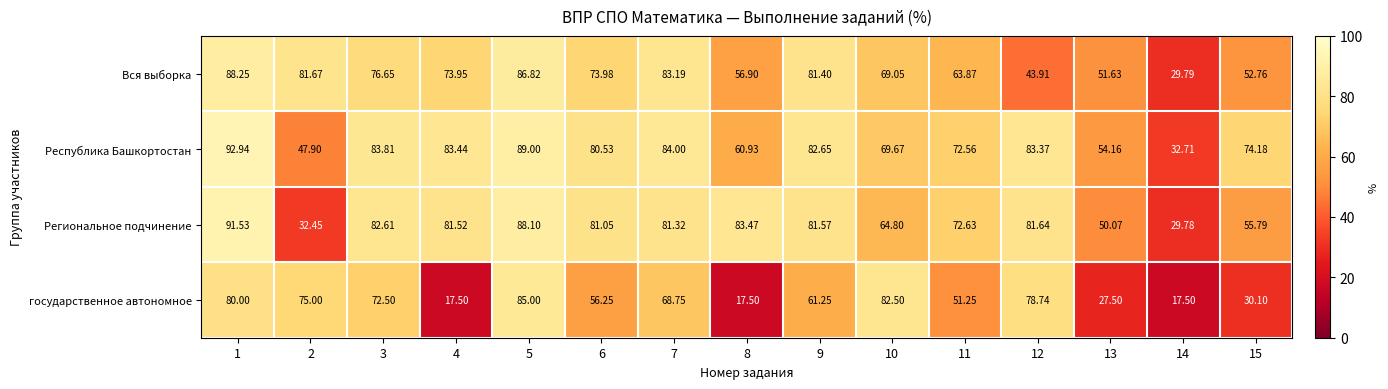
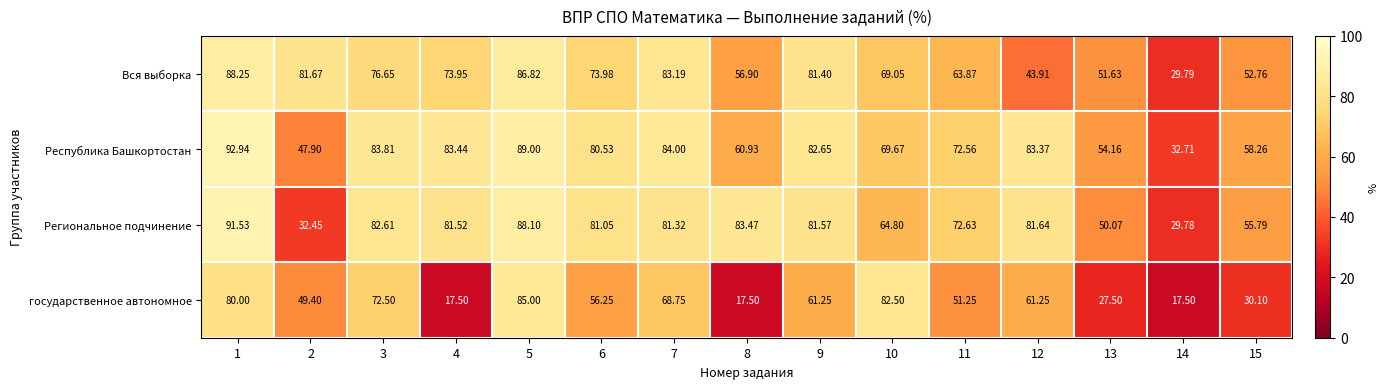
Республика Башкортостан, 15: 74.18 -> 58.26
государственное автономное, 2: 75.00 -> 49.40
государственное автономное, 12: 78.74 -> 61.25
